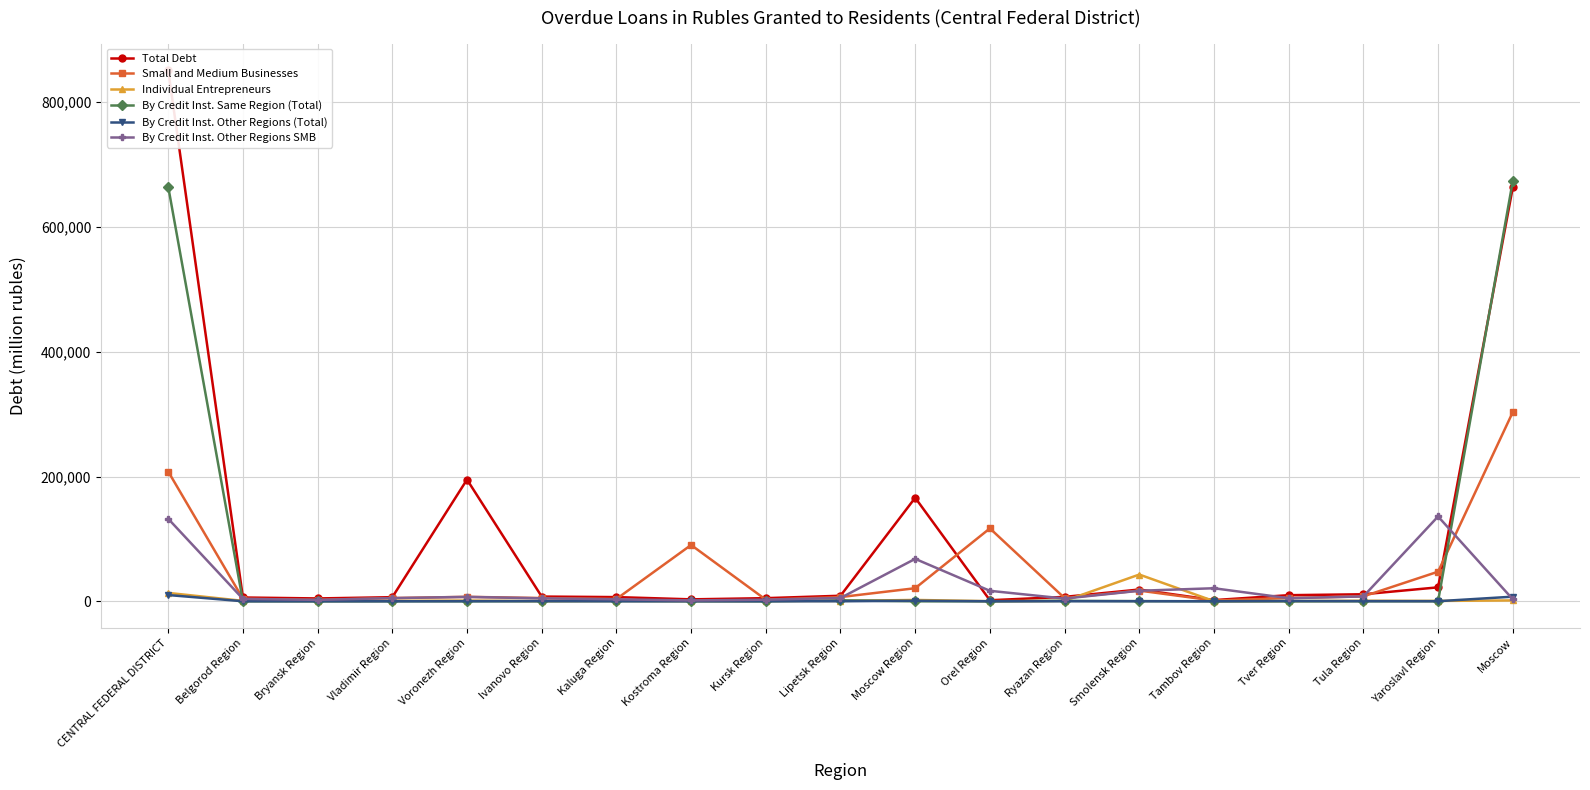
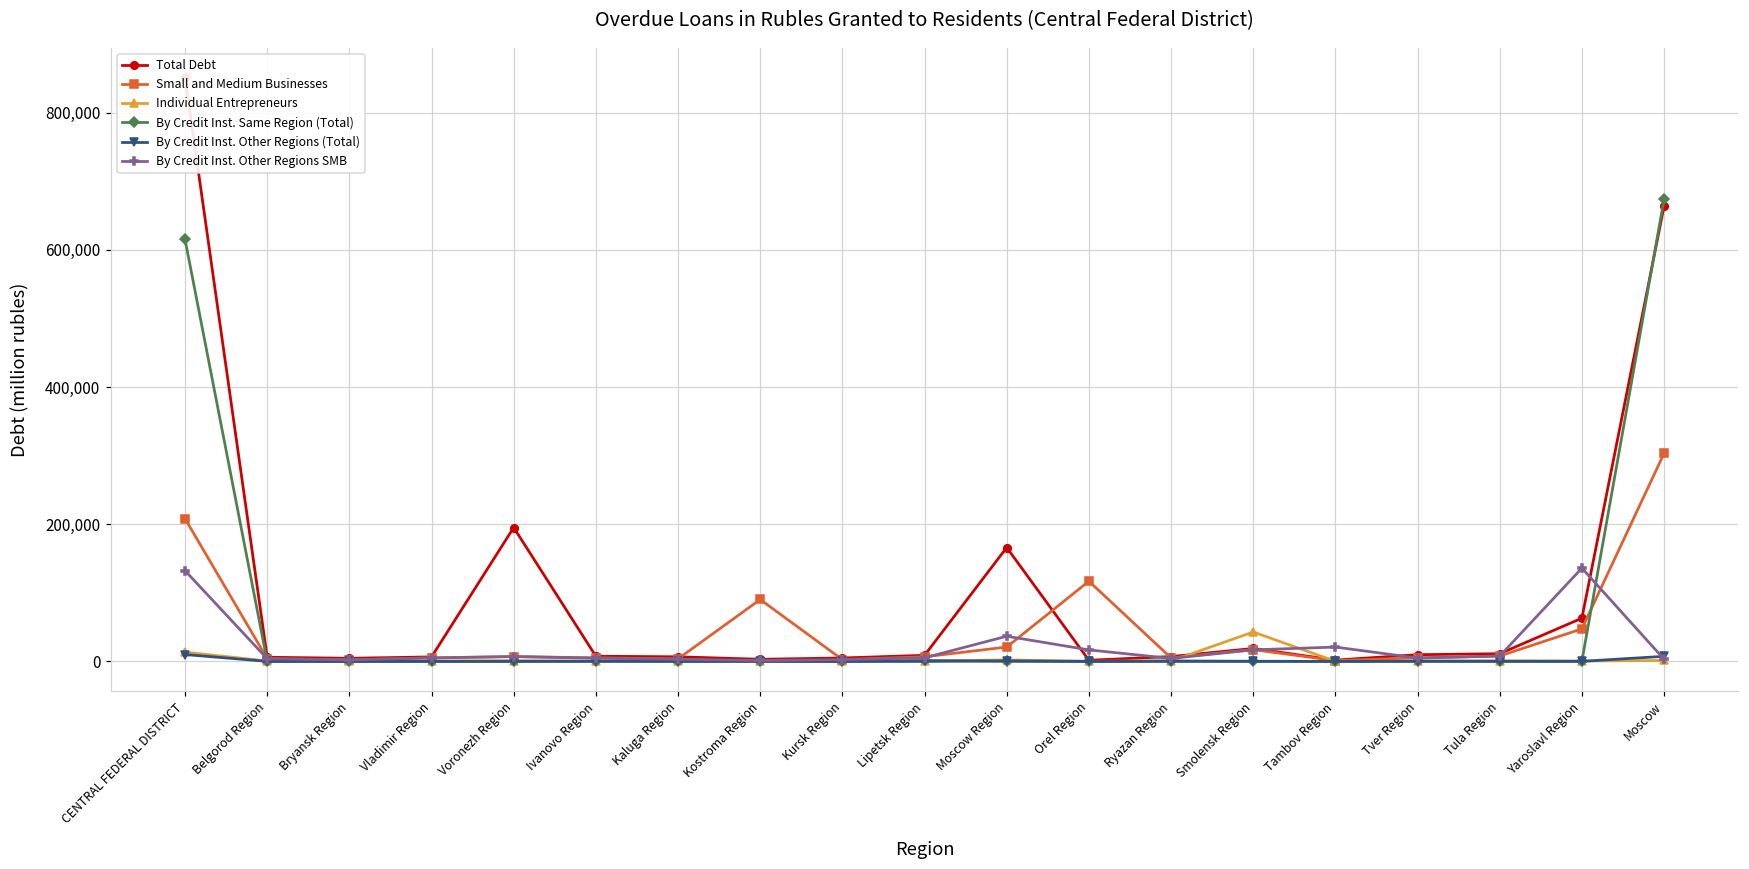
By Credit Inst. Same Region (Total), CENTRAL FEDERAL DISTRICT: 660,000 -> 610,000
By Credit Inst. Other Regions SMB, Moscow Region: 70,000 -> 40,000
Total Debt, Yaroslavl Region: 20,000 -> 60,000
